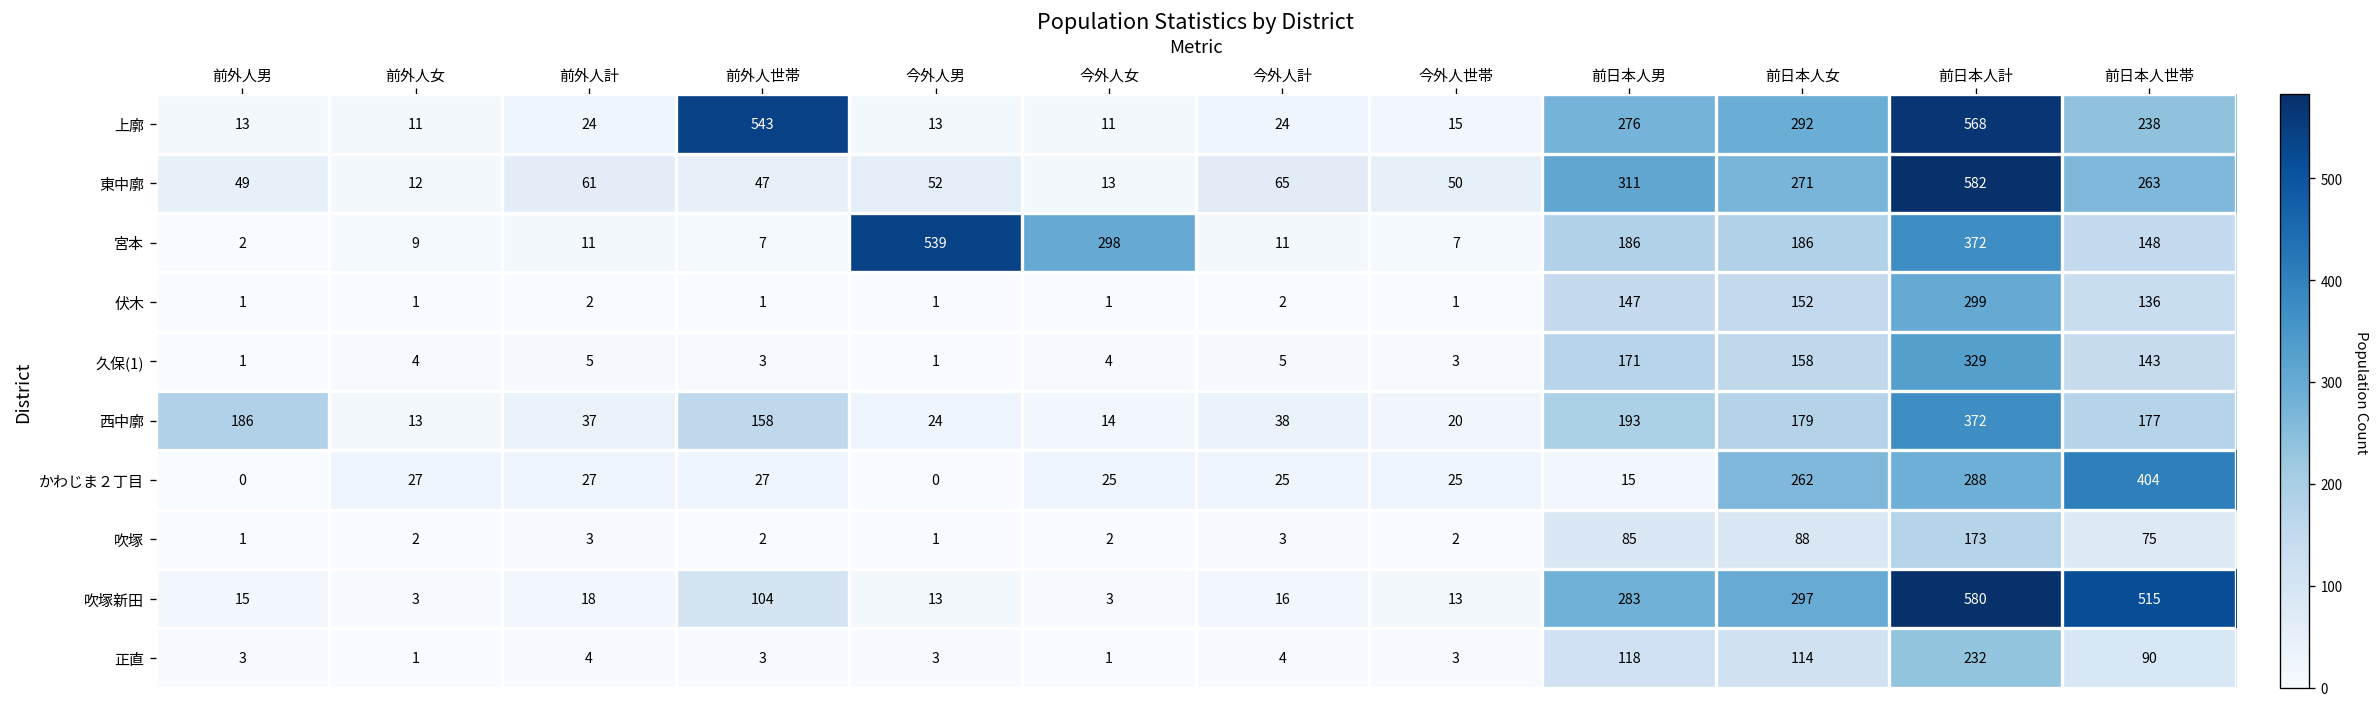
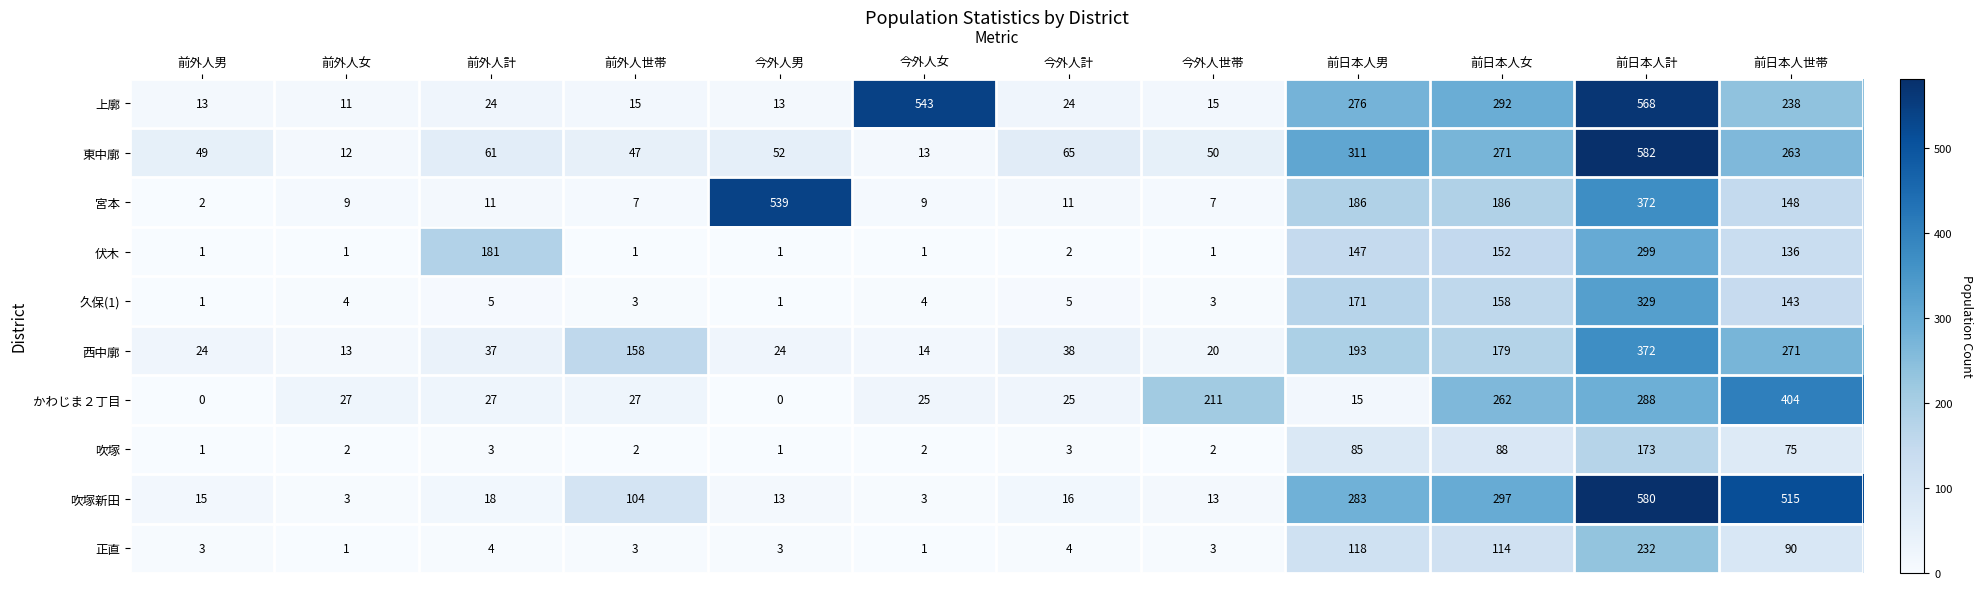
上廓, 前外人世帯: 543 -> 15
上廓, 今外人女: 11 -> 543
宮本, 今外人女: 298 -> 9
伏木, 前外人計: 2 -> 181
西中廓, 前外人男: 186 -> 24
西中廓, 前日本人世帯: 177 -> 271
かわじま２丁目, 今外人世帯: 25 -> 211
